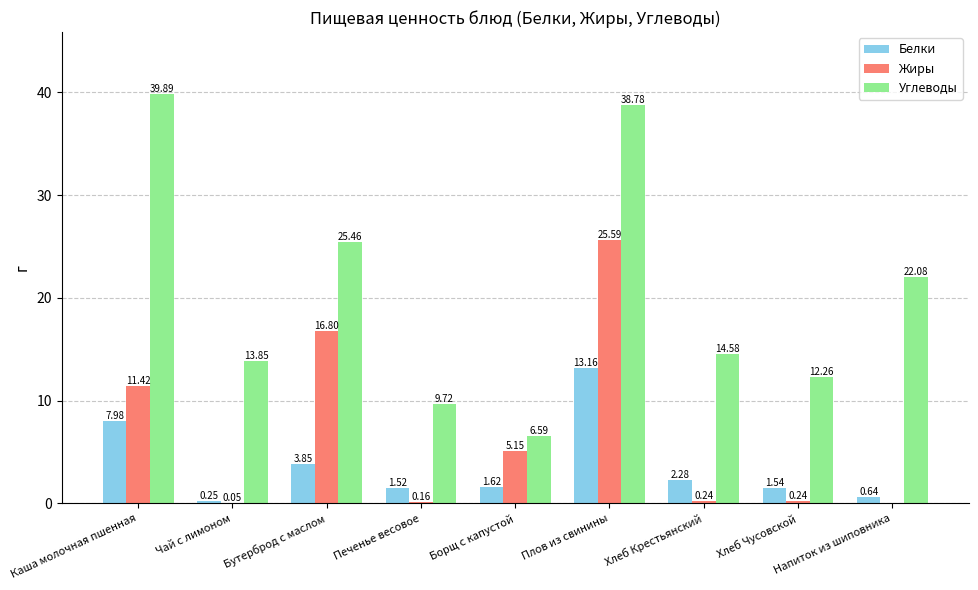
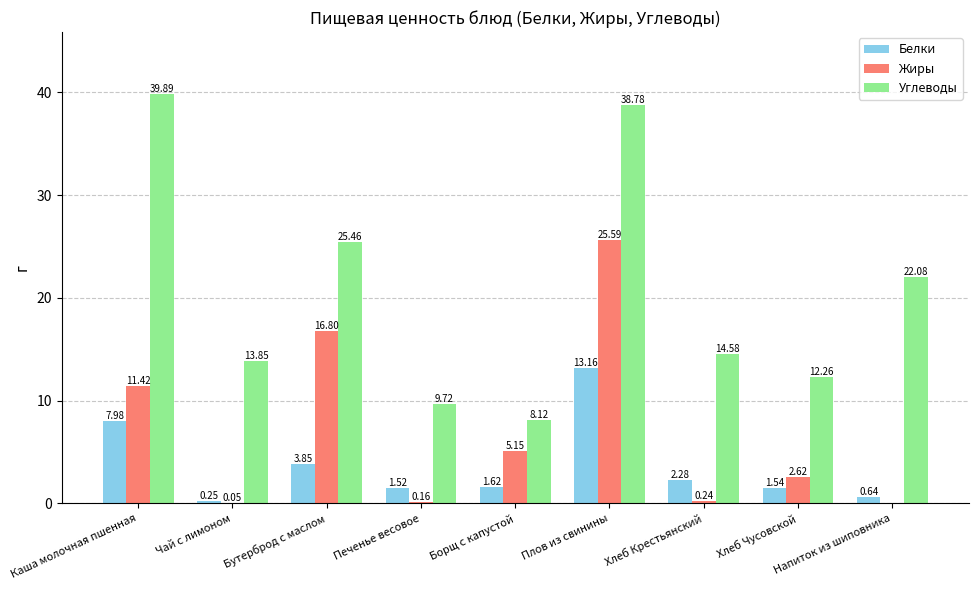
Углеводы, Борщ с капустой: 6.59 -> 8.12
Жиры, Хлеб Чусовской: 0.24 -> 2.62
